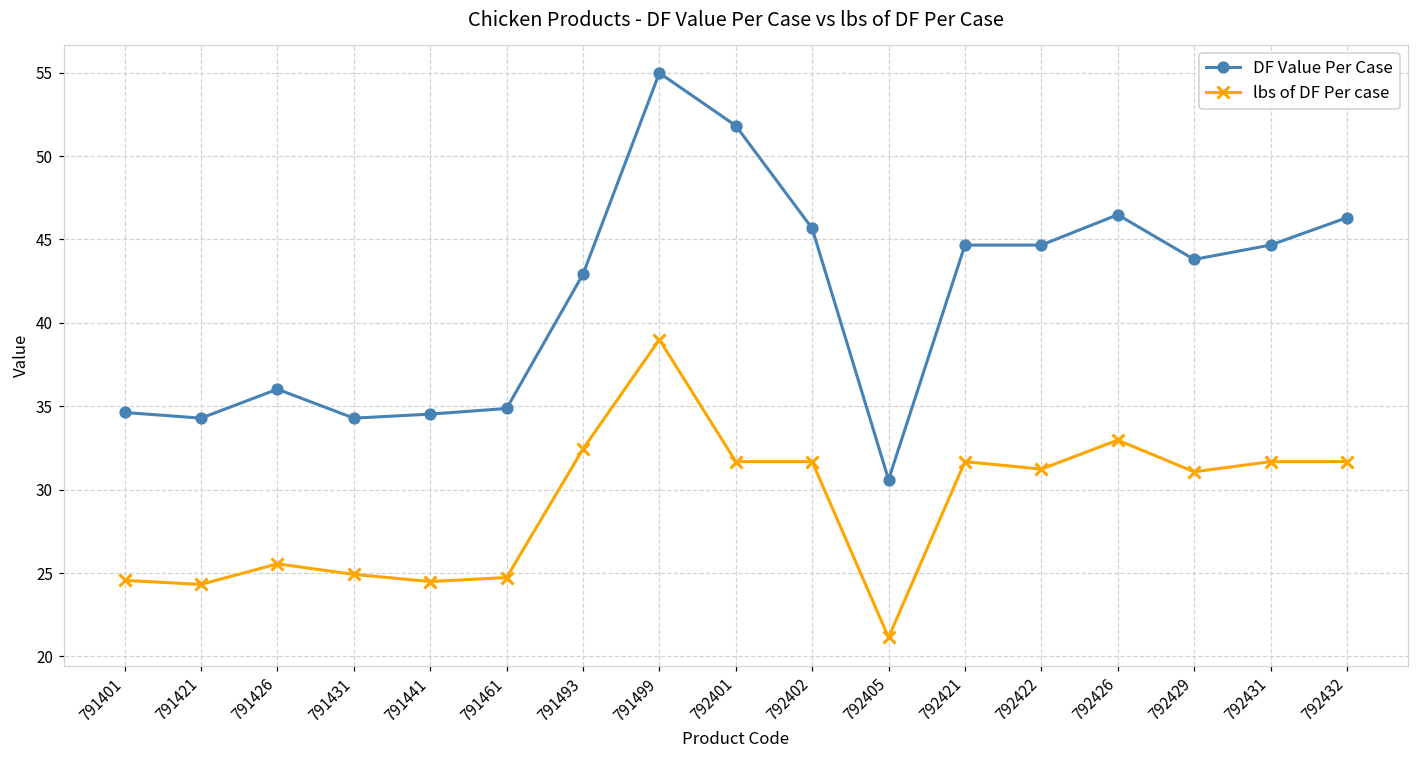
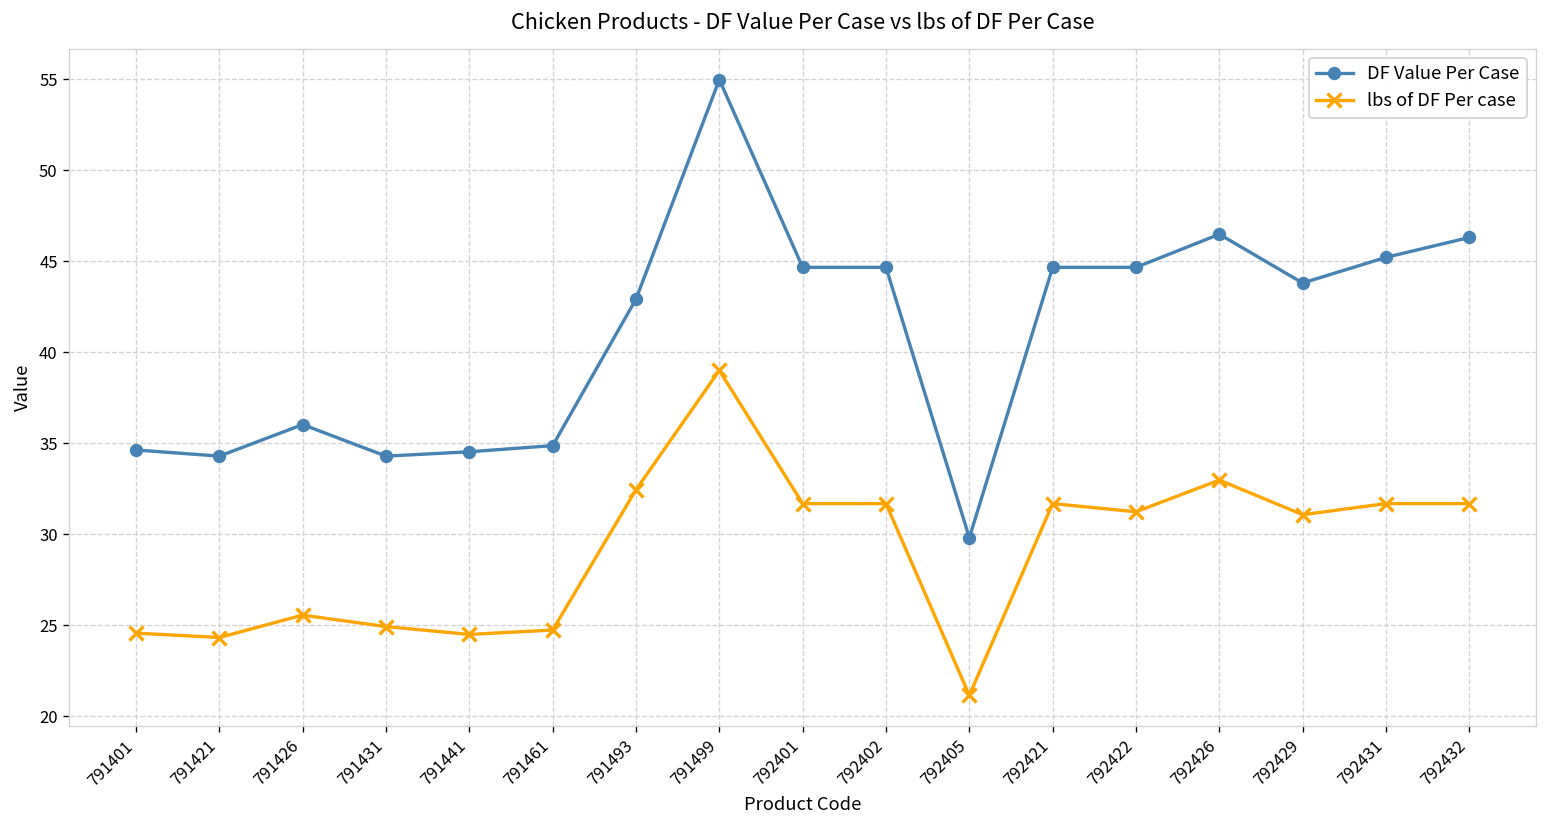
DF Value Per Case, 792401: 51.8 -> 44.7
DF Value Per Case, 792402: 45.7 -> 44.7
DF Value Per Case, 792405: 30.6 -> 29.8
DF Value Per Case, 792431: 44.7 -> 45.2
